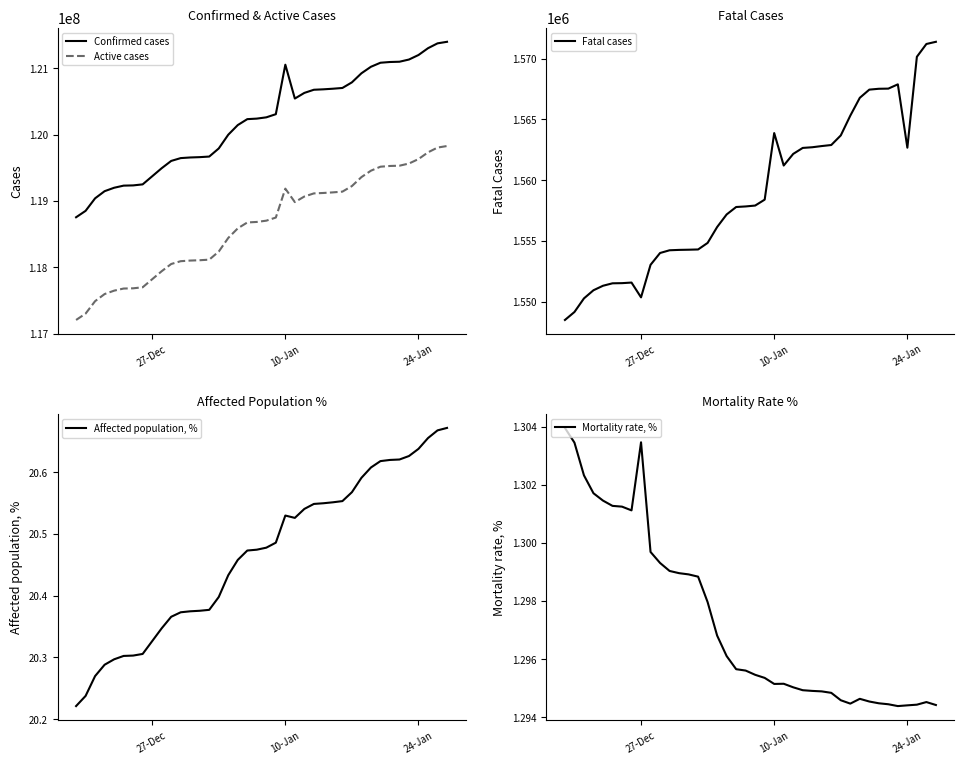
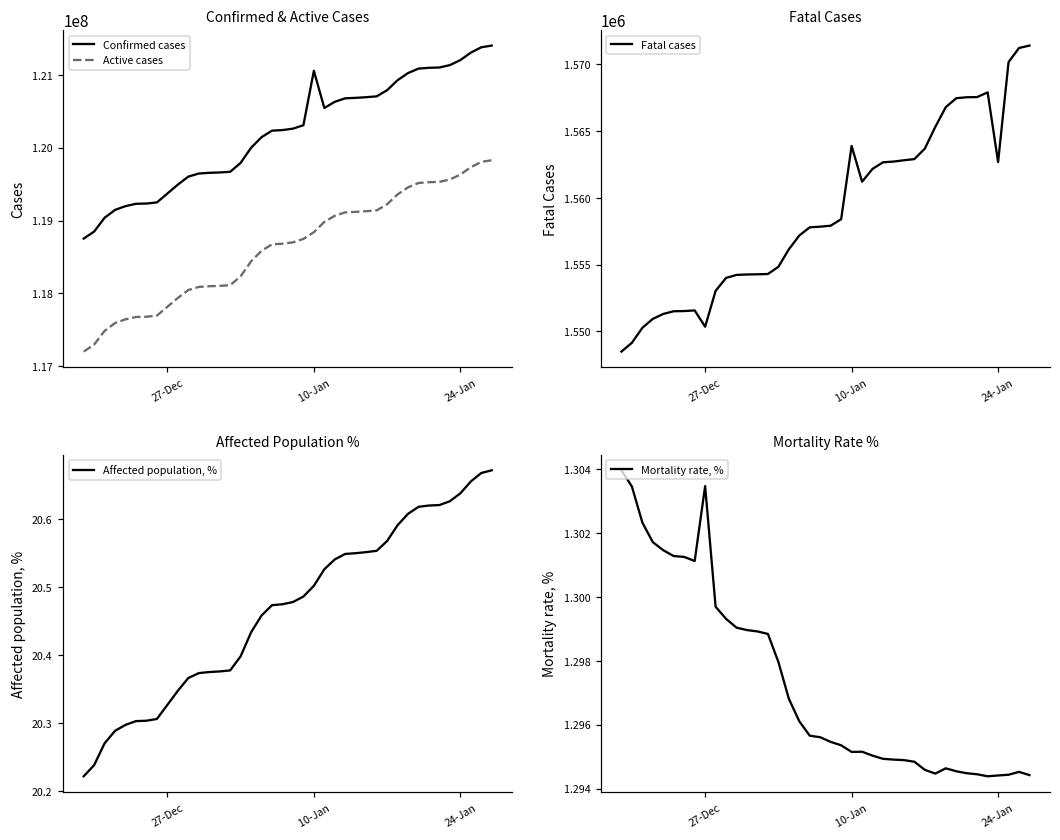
Confirmed & Active Cases, Active cases, 10-Jan: 119200000 -> 118800000
Affected Population %, 10-Jan: 20.53 -> 20.50
